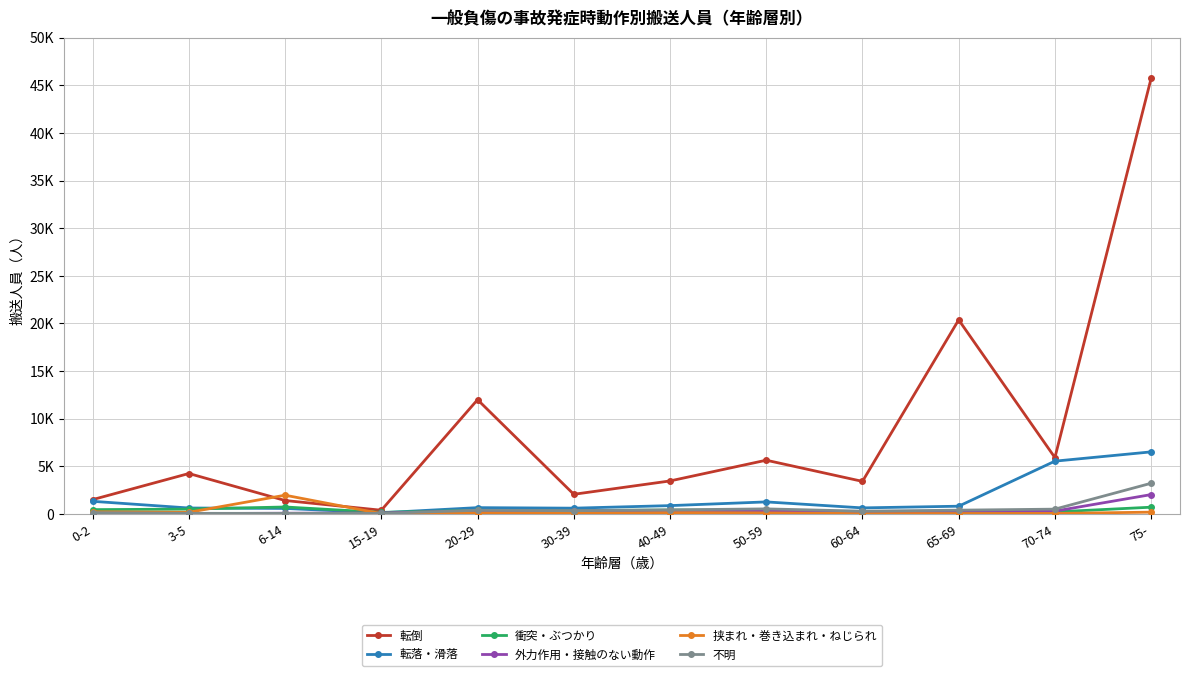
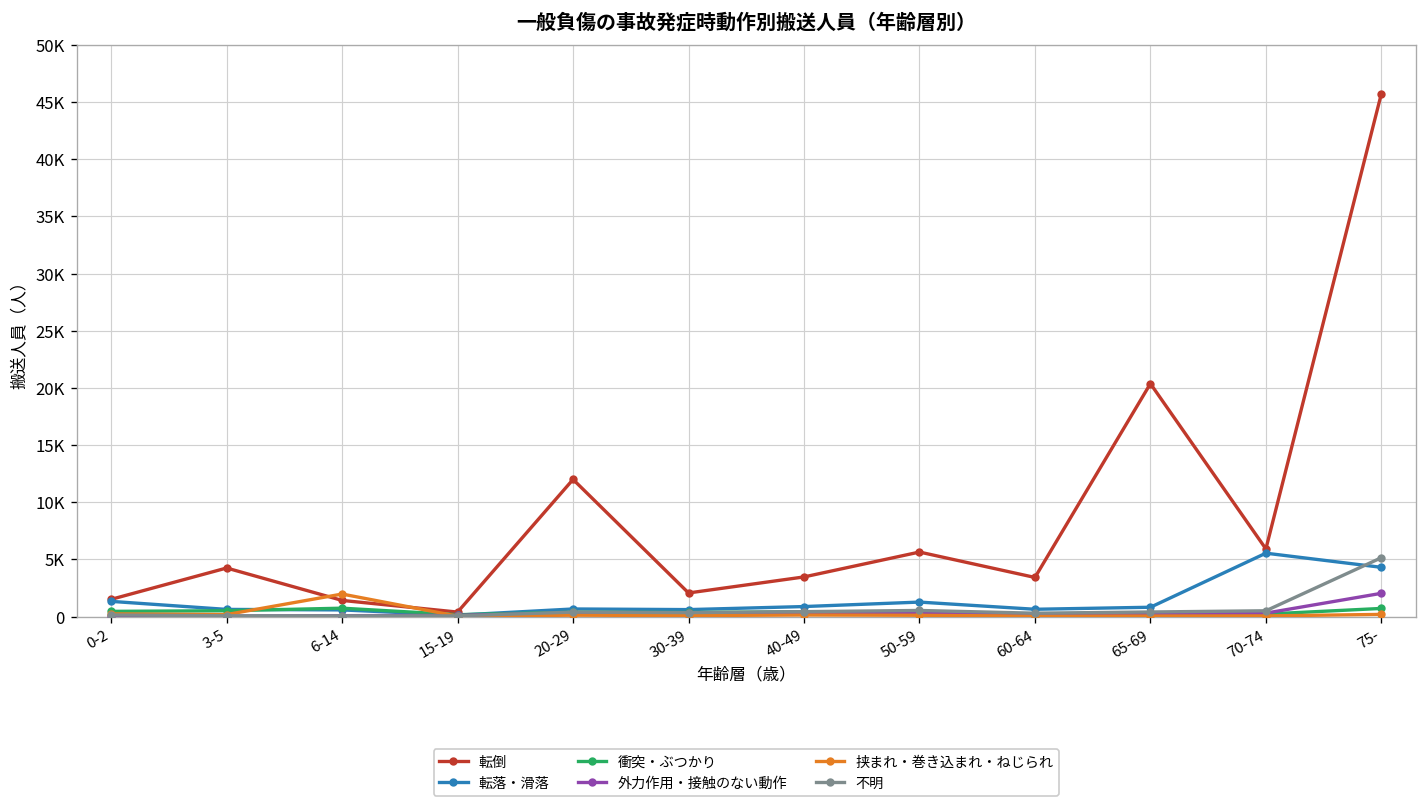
転落・滑落, 75-: 7000 -> 4000
不明, 75-: 3000 -> 5000
